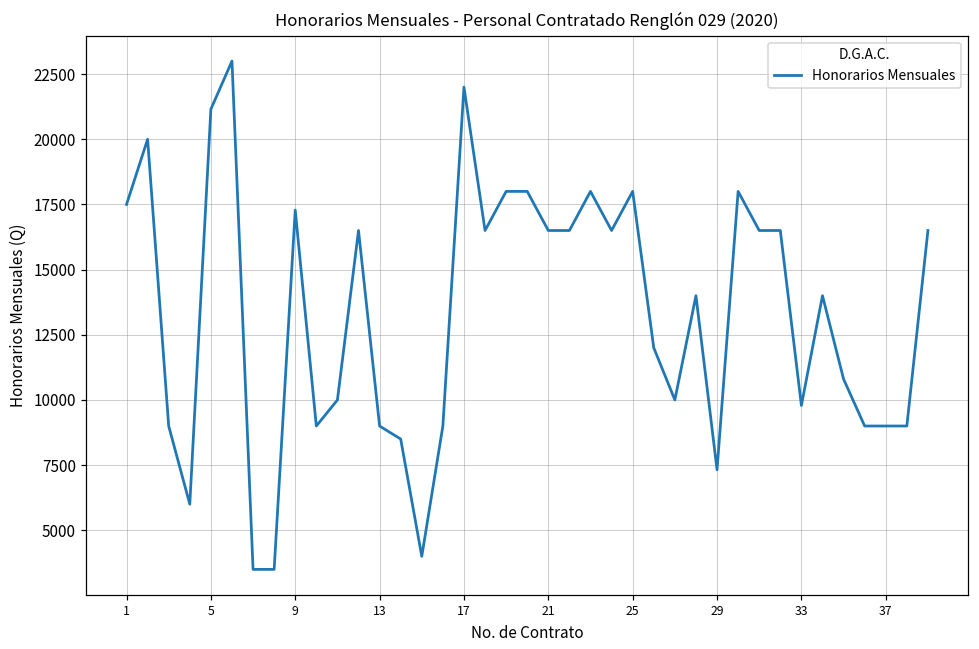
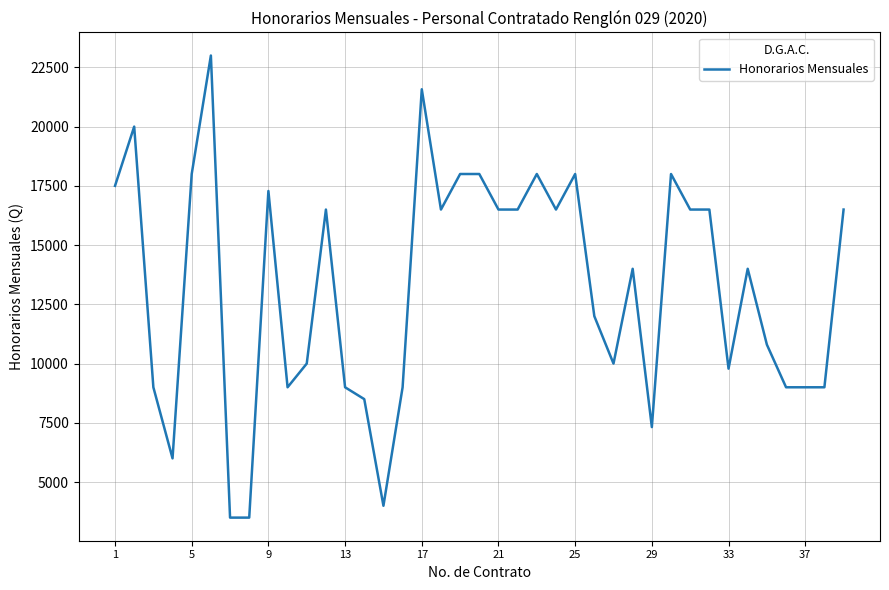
5: 21200 -> 18000
17: 22000 -> 21600
